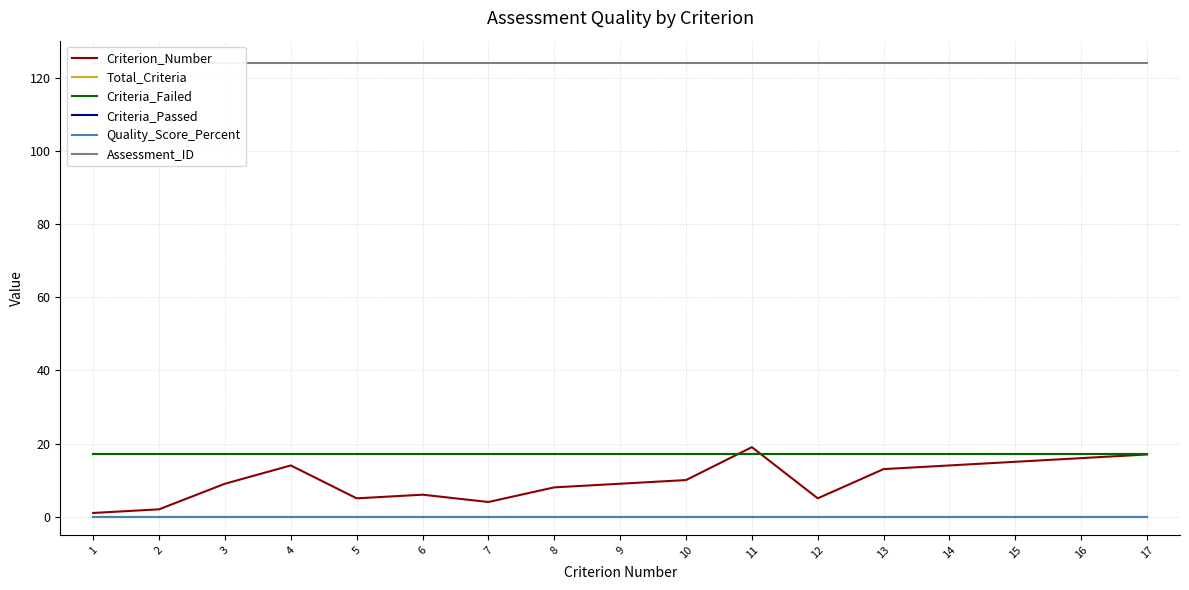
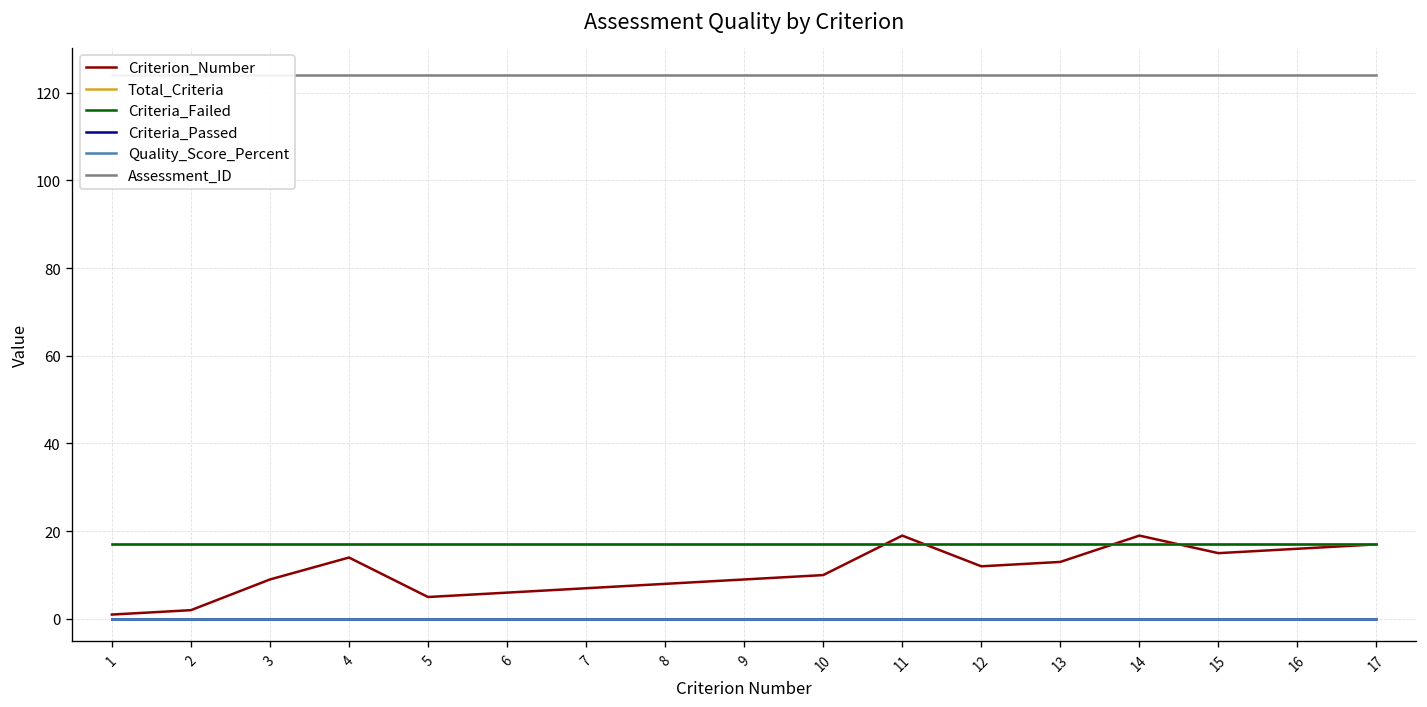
Criterion_Number, 7: 4 -> 7
Criterion_Number, 12: 5 -> 12
Criterion_Number, 14: 14 -> 19
